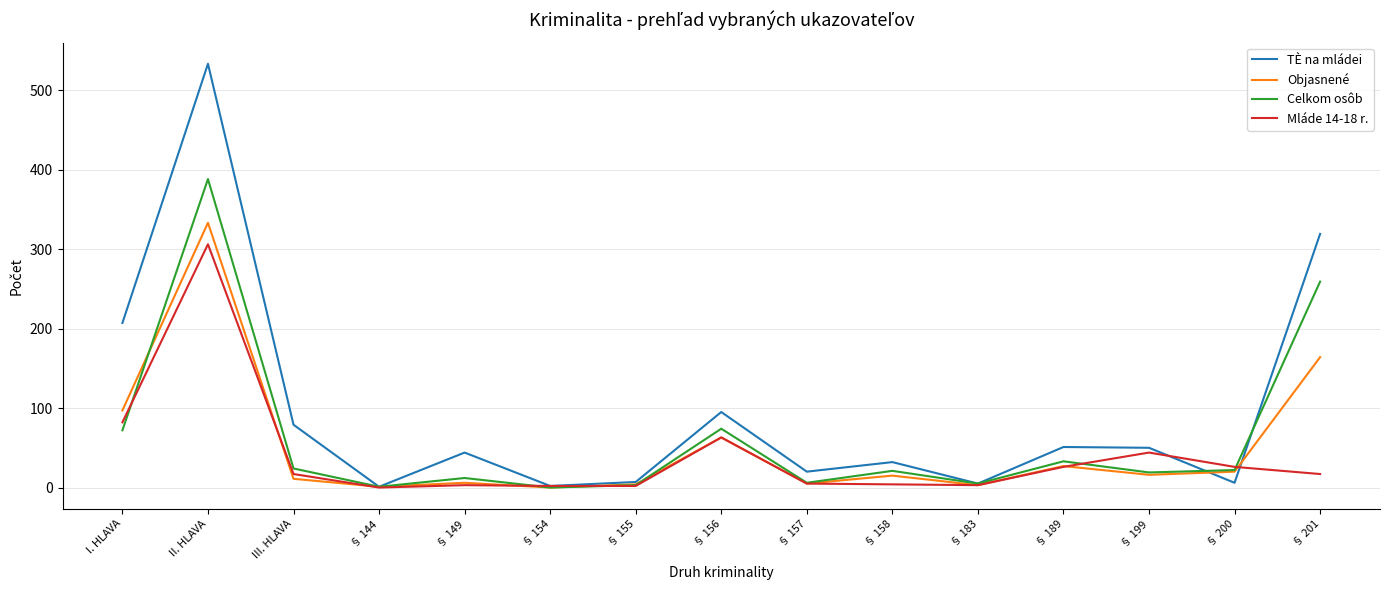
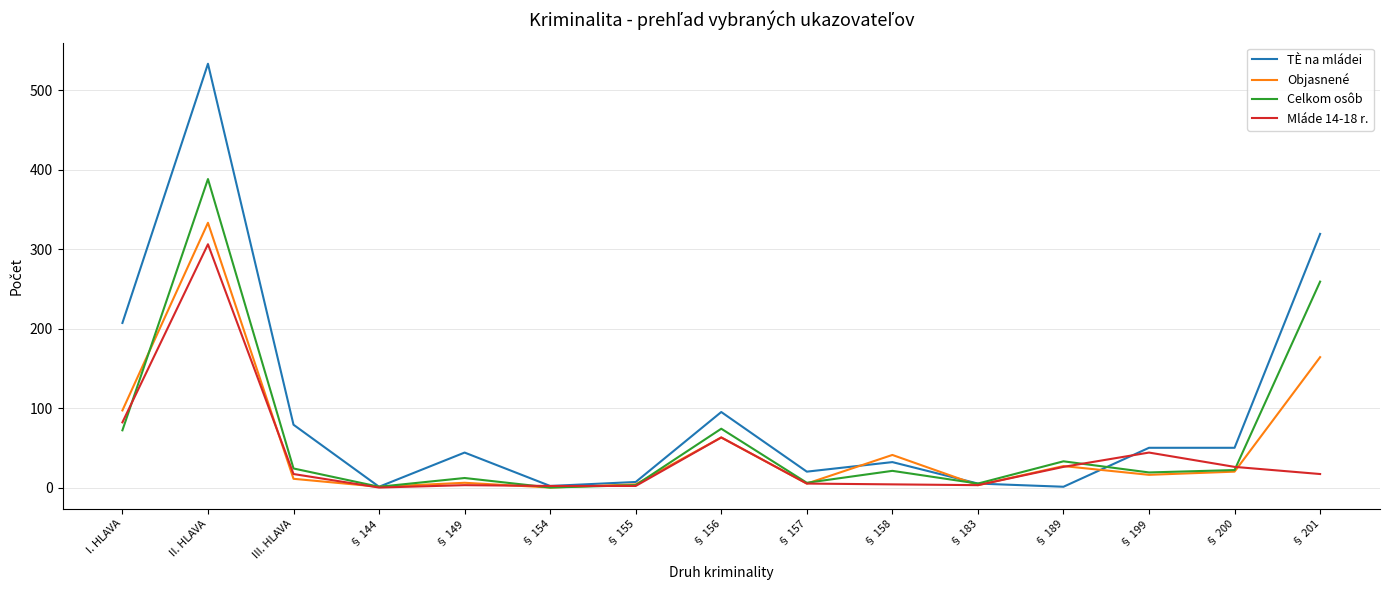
Objasnené, § 158: 20 -> 40
TÈ na mládei, § 189: 50 -> 0
TÈ na mládei, § 200: 10 -> 50
